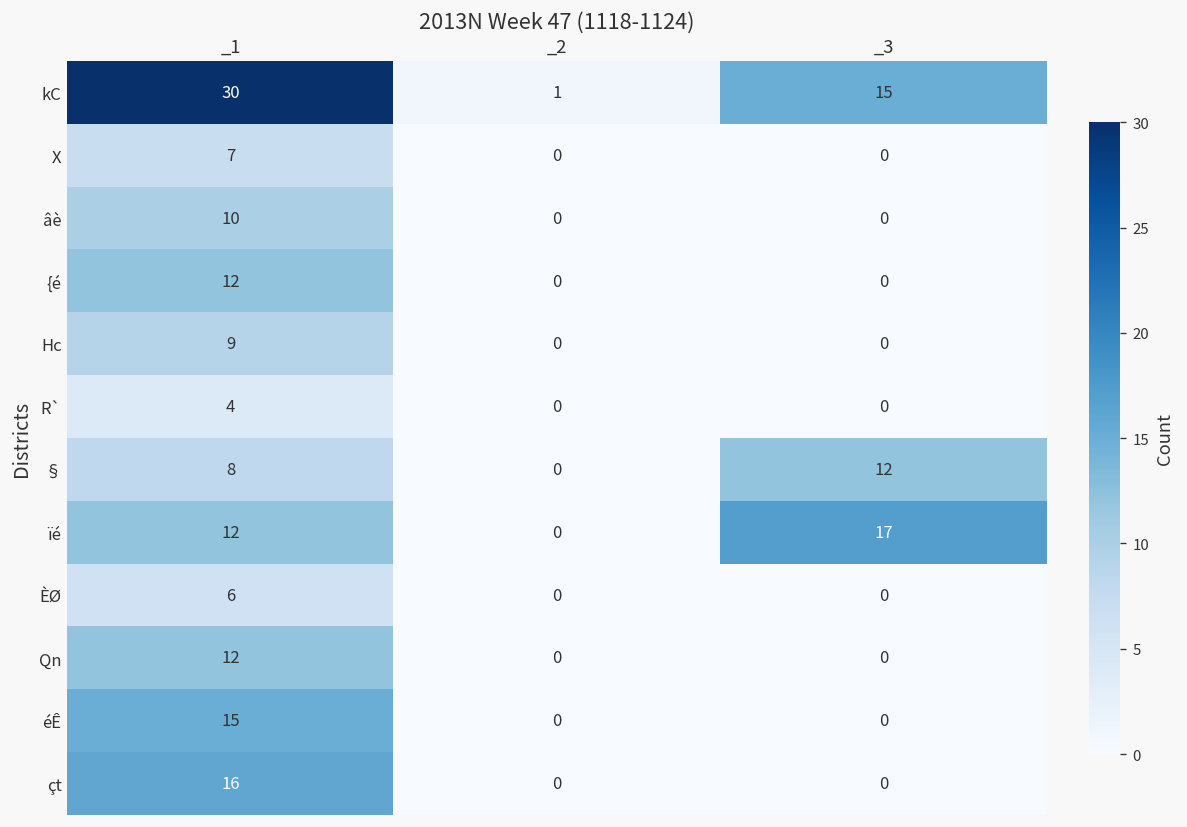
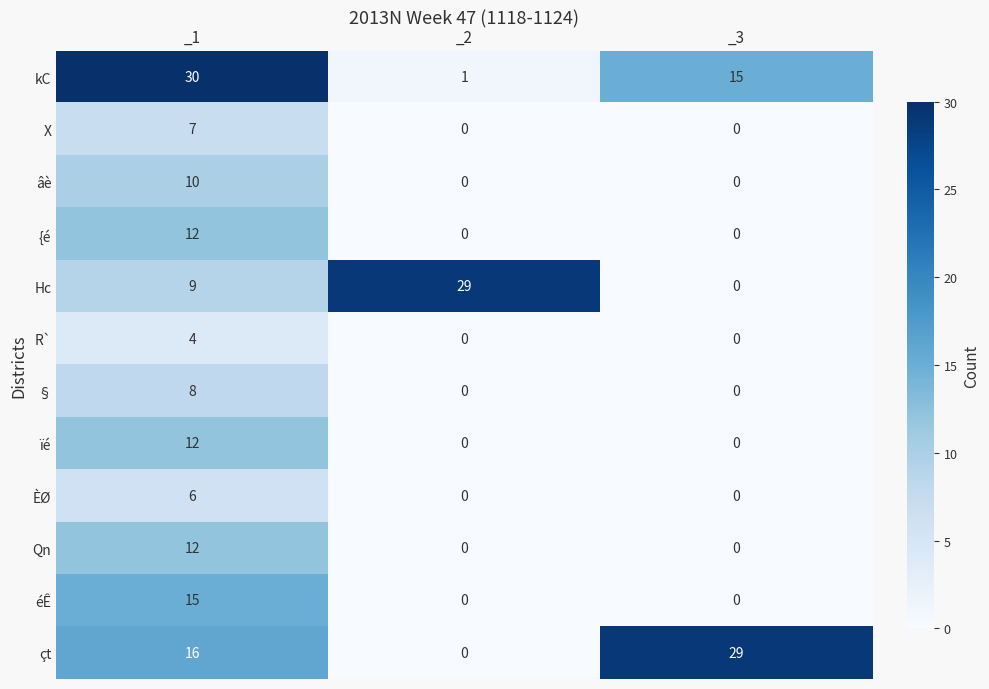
Hc, _2: 0 -> 29
§, _3: 12 -> 0
ïé, _3: 17 -> 0
çt, _3: 0 -> 29
